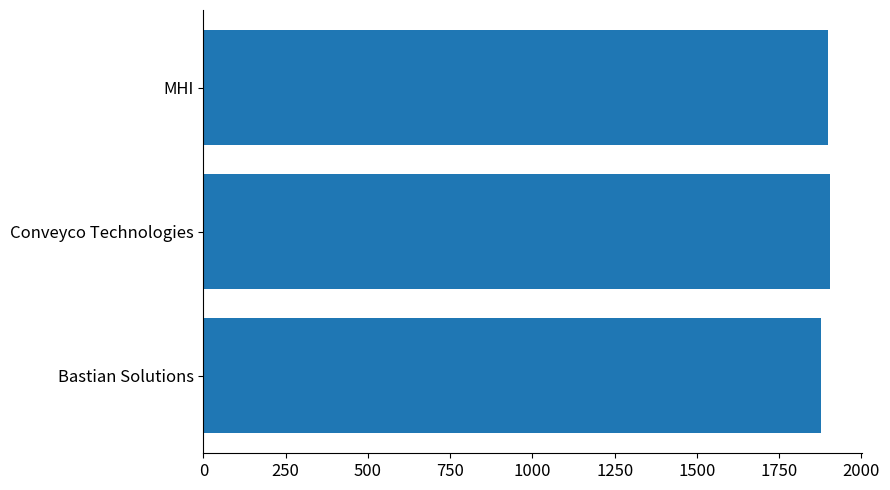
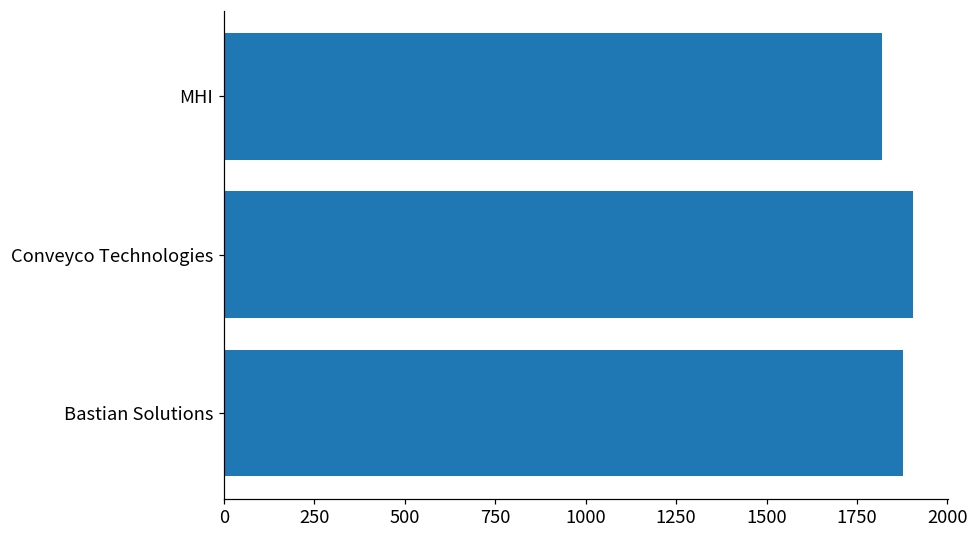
MHI: 1900 -> 1820
